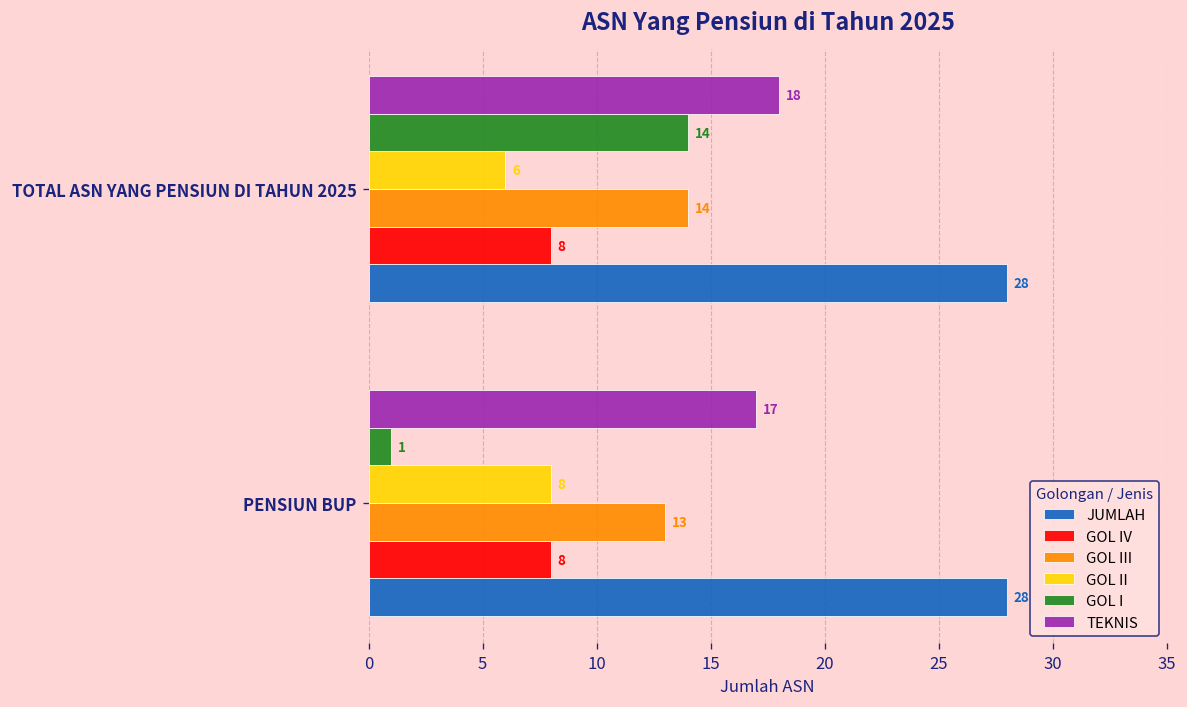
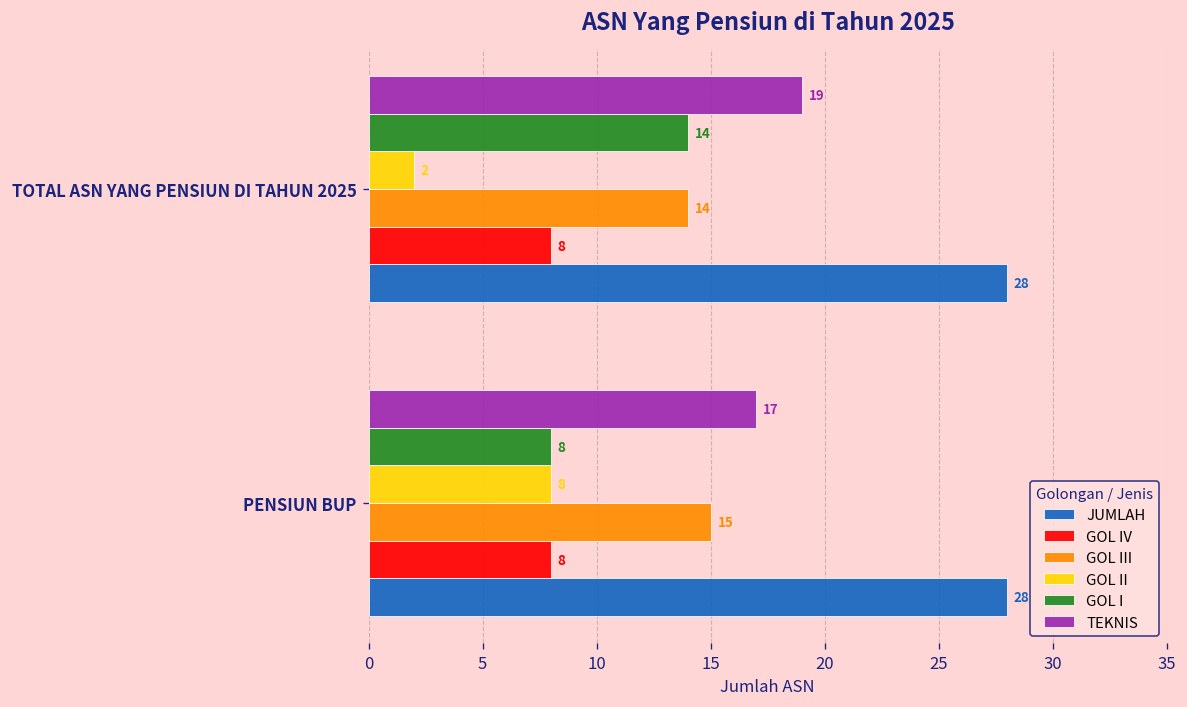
TEKNIS, TOTAL ASN YANG PENSIUN DI TAHUN 2025: 18 -> 19
GOL II, TOTAL ASN YANG PENSIUN DI TAHUN 2025: 6 -> 2
GOL I, PENSIUN BUP: 1 -> 8
GOL III, PENSIUN BUP: 13 -> 15
